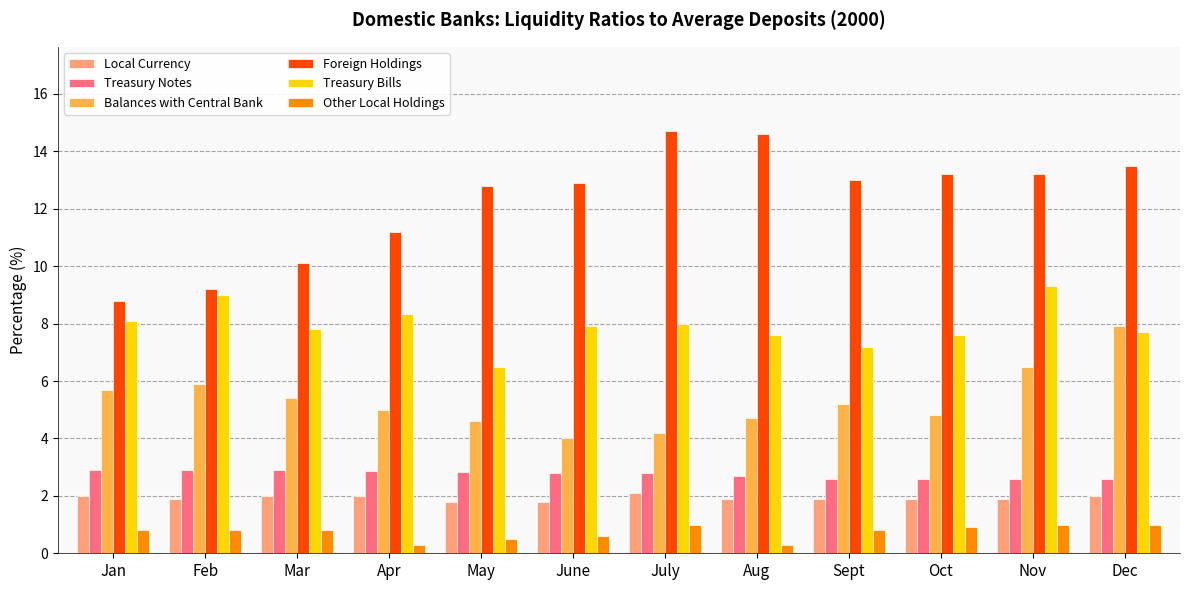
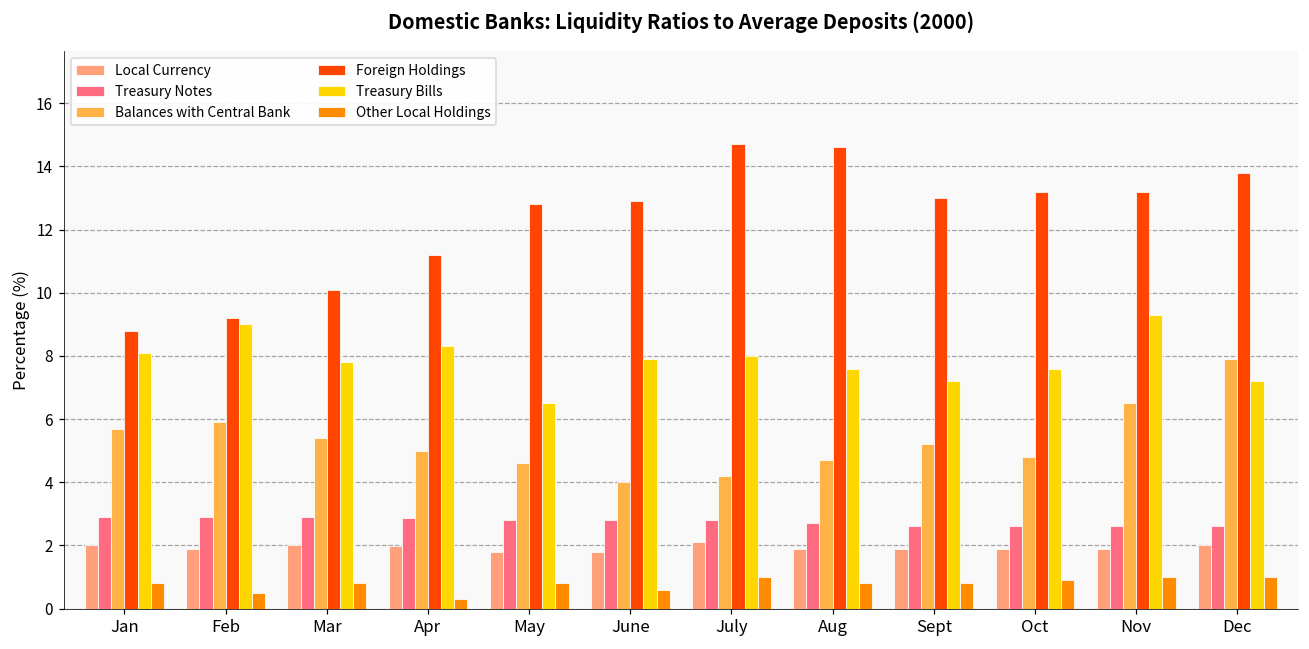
Other Local Holdings, Feb: 0.8 -> 0.5
Other Local Holdings, May: 0.5 -> 0.8
Other Local Holdings, Aug: 0.3 -> 0.8
Foreign Holdings, Dec: 13.5 -> 13.8
Treasury Bills, Dec: 7.7 -> 7.2
